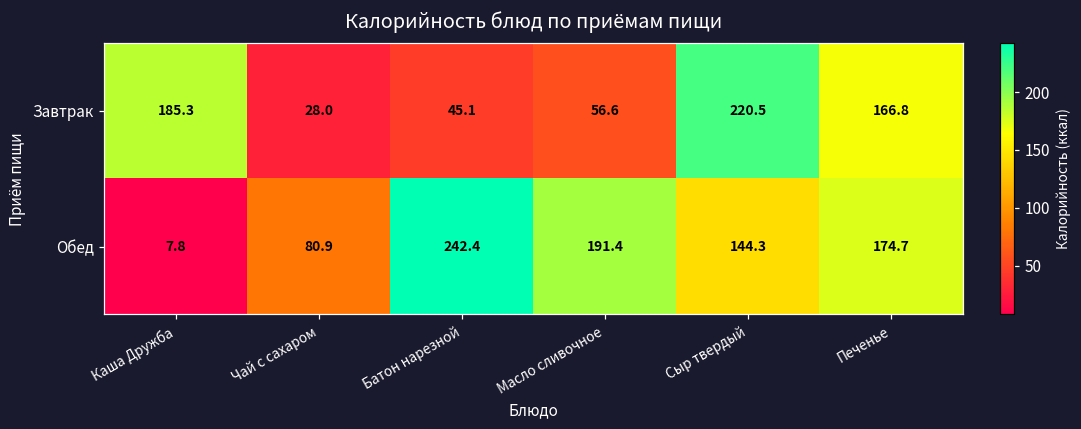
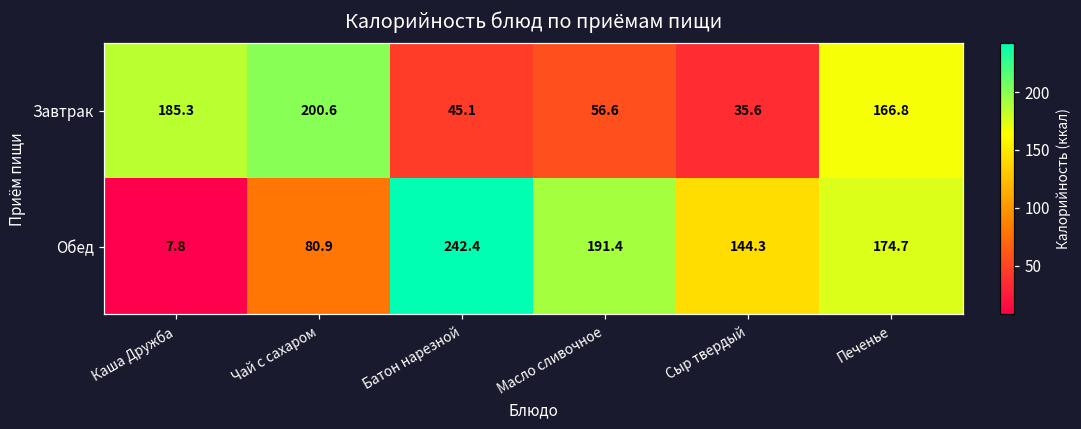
Завтрак, Чай с сахаром: 28.0 -> 200.6
Завтрак, Сыр твердый: 220.5 -> 35.6
